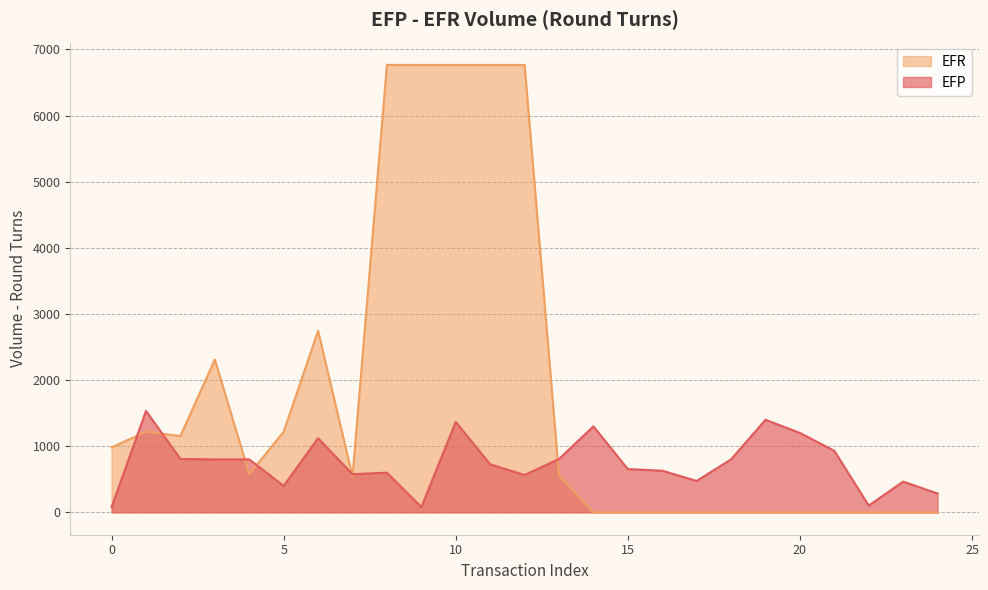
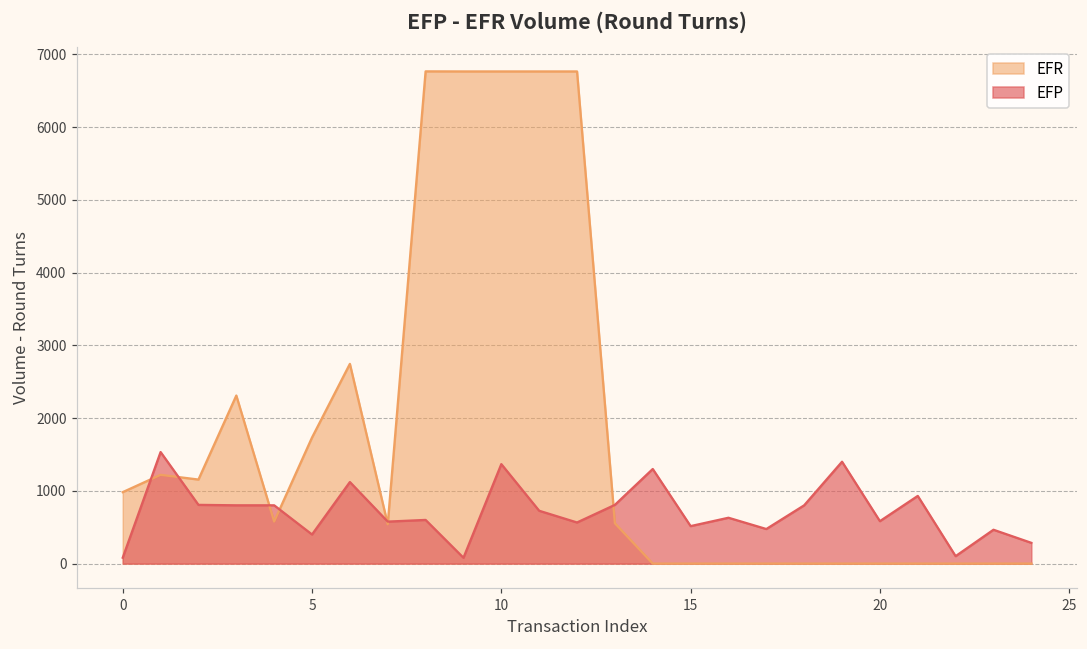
EFR, 5: 1200 -> 1700
EFP, 15: 700 -> 500
EFP, 20: 1200 -> 600
